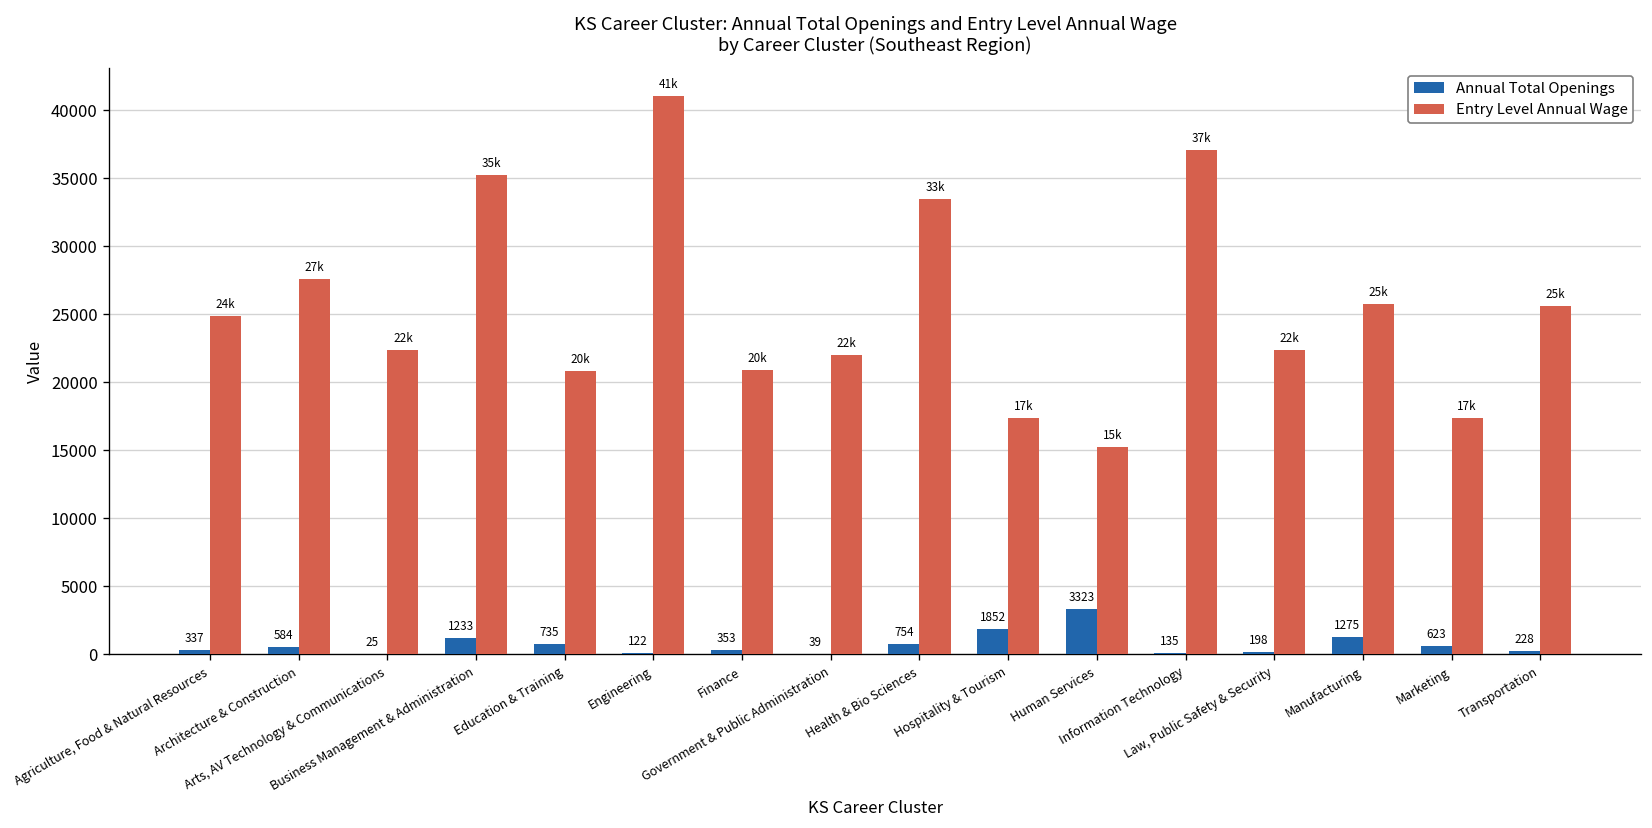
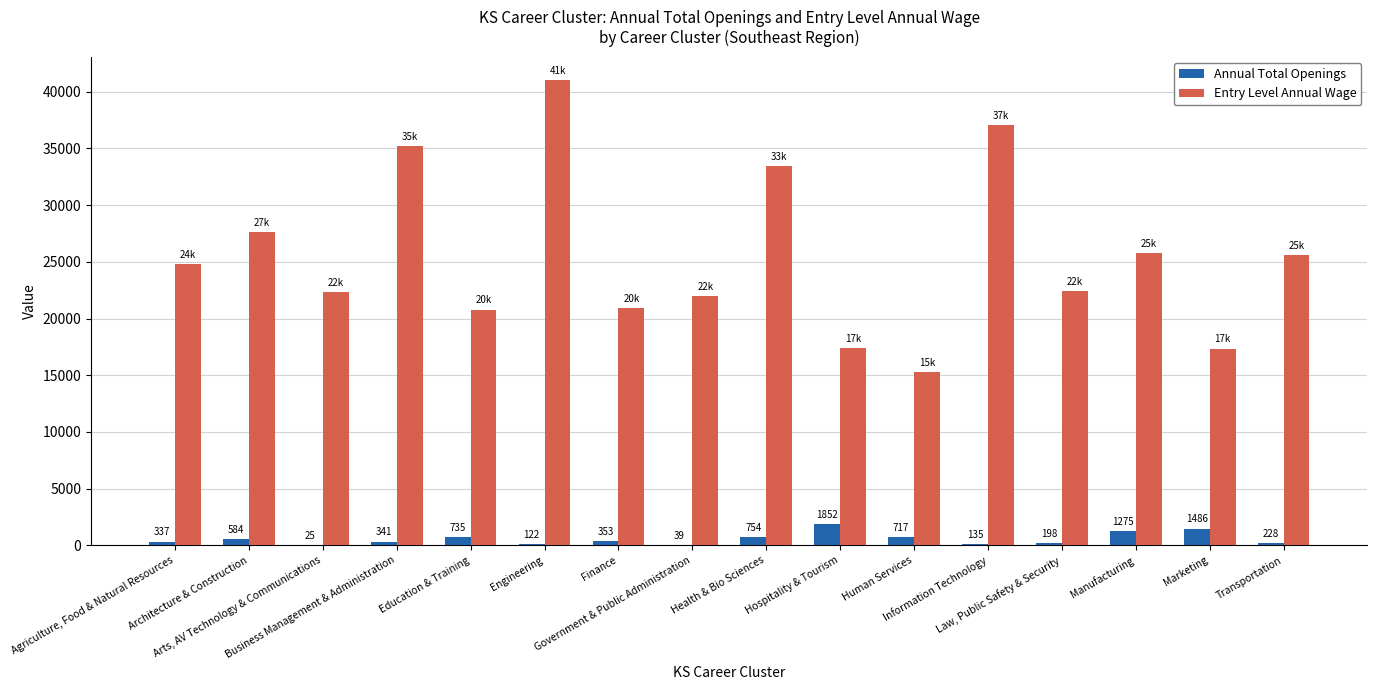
Annual Total Openings, Business Management & Administration: 1233 -> 341
Annual Total Openings, Human Services: 3323 -> 717
Annual Total Openings, Marketing: 623 -> 1486
